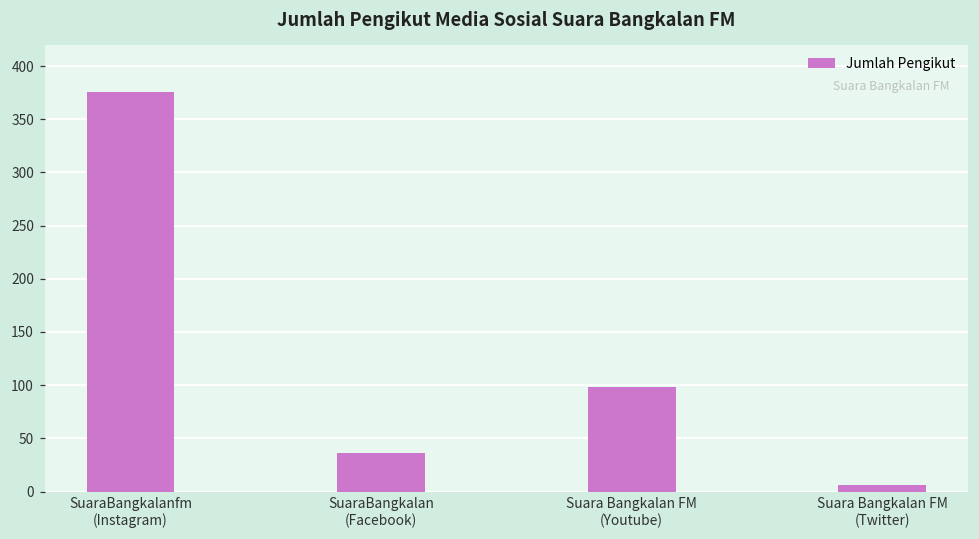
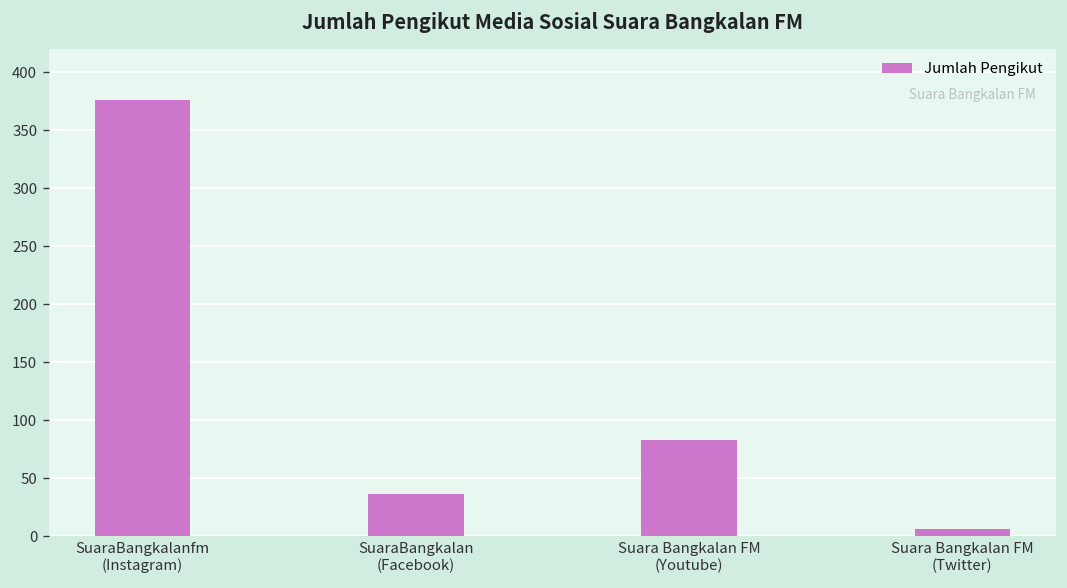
Suara Bangkalan FM (Youtube): 100 -> 80
